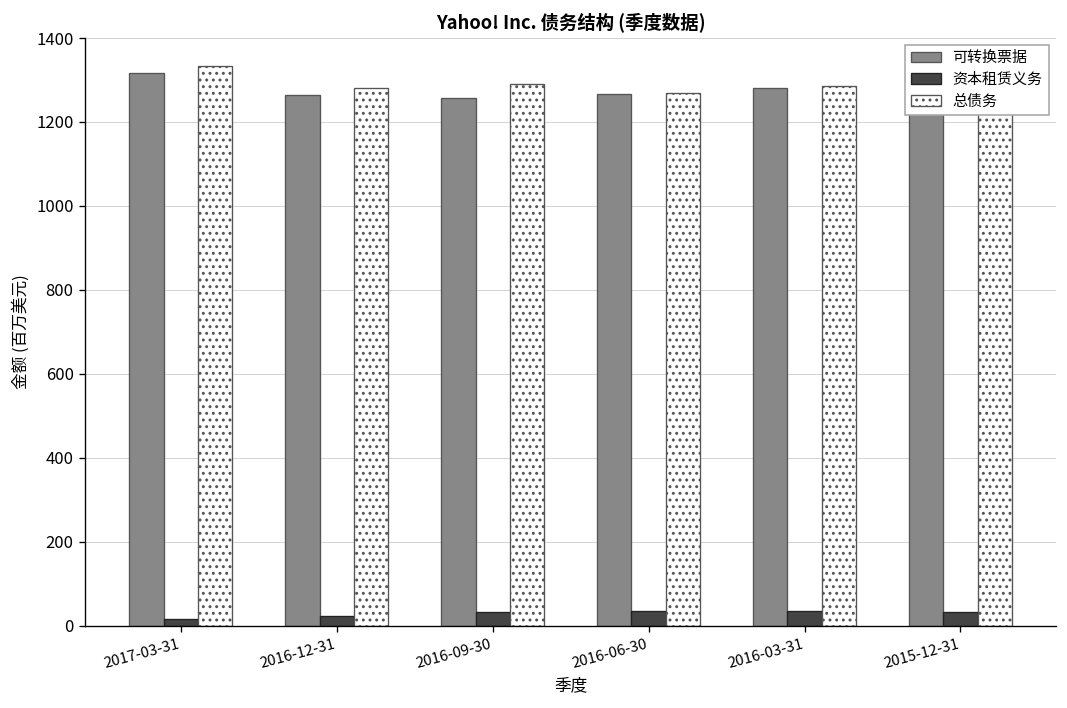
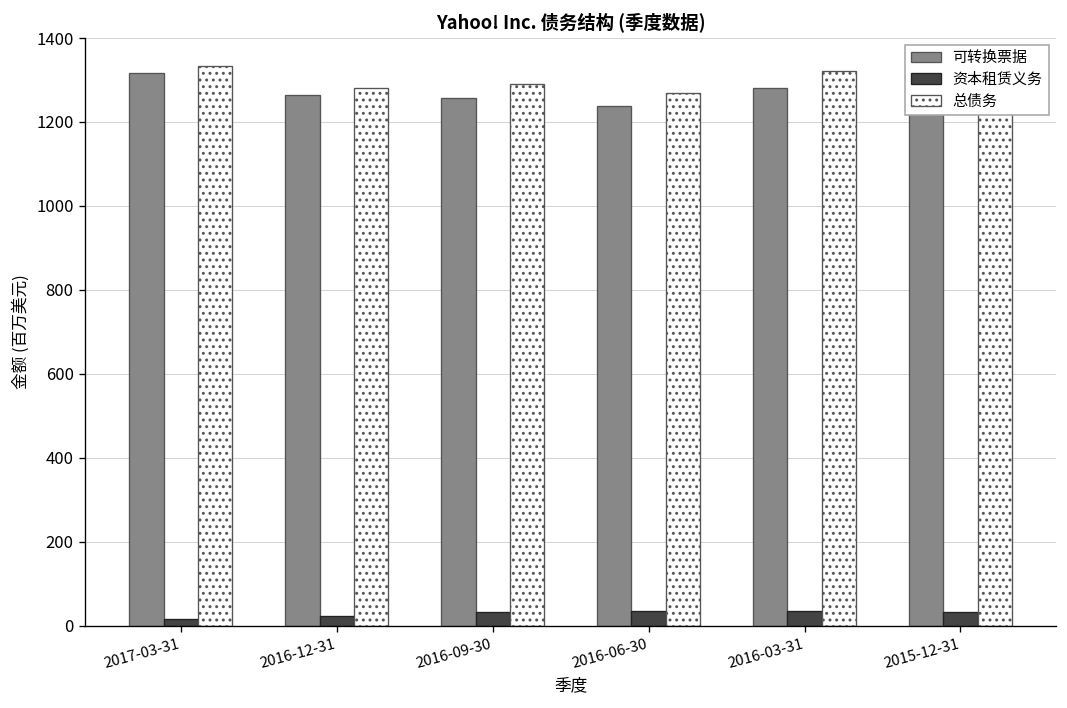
可转换票据, 2016-06-30: 1270 -> 1240
总债务, 2016-03-31: 1280 -> 1320
